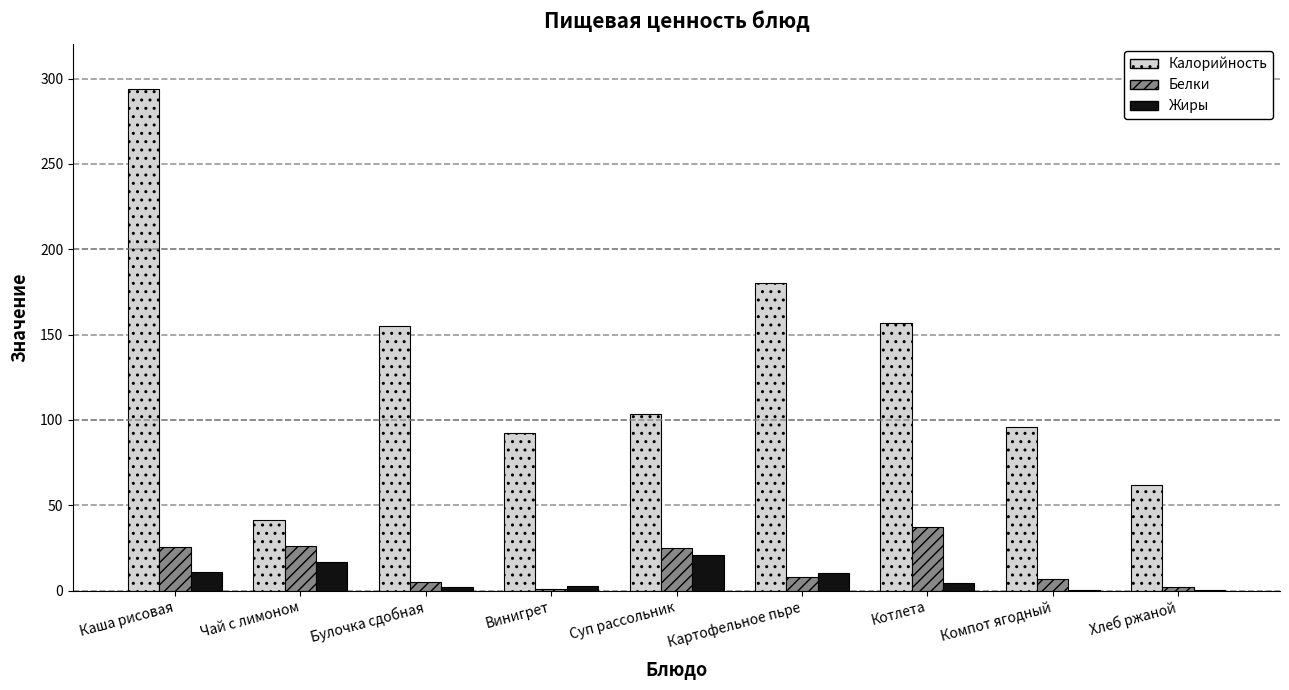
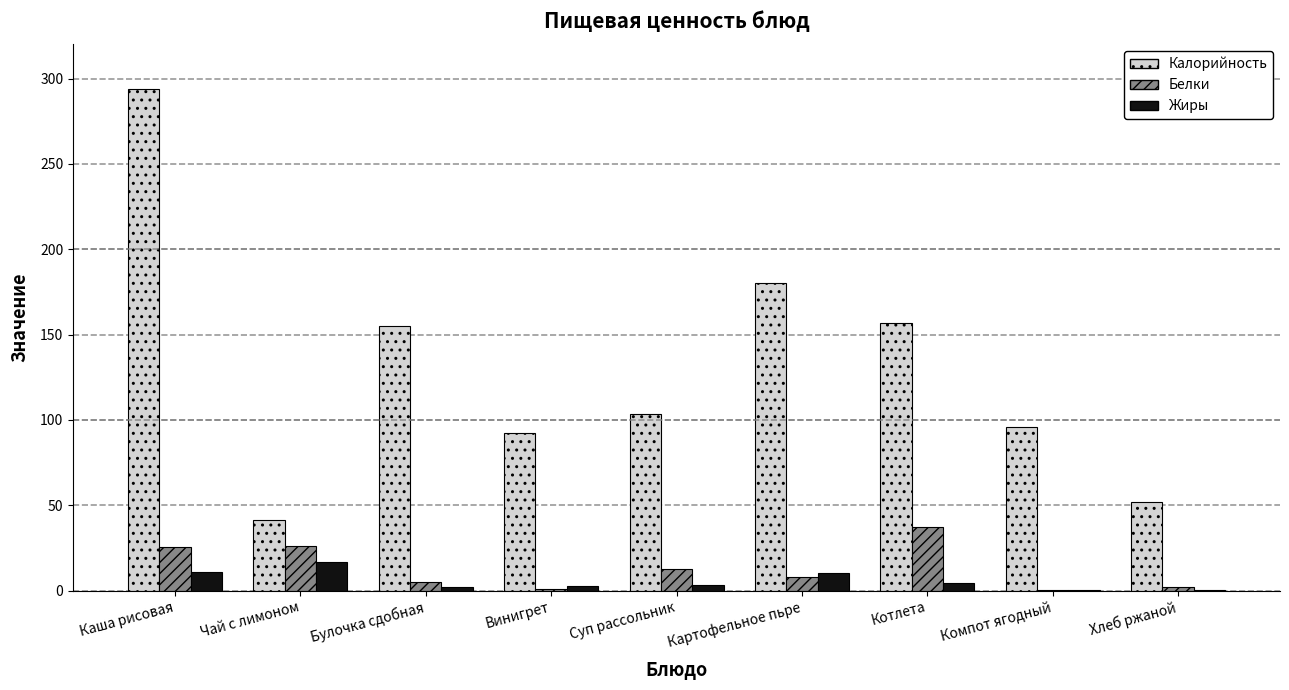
Белки, Суп рассольник: 25 -> 13
Жиры, Суп рассольник: 21 -> 3
Белки, Компот ягодный: 7 -> 1
Калорийность, Хлеб ржаной: 62 -> 52
